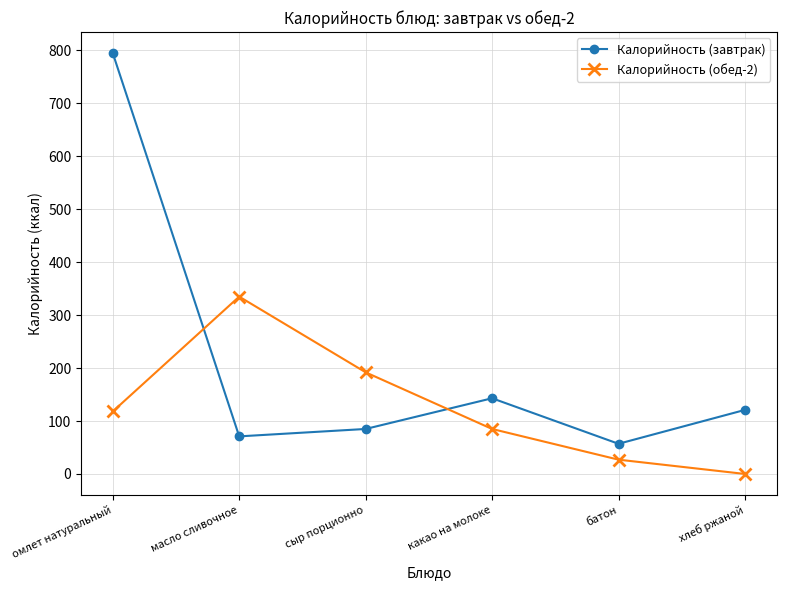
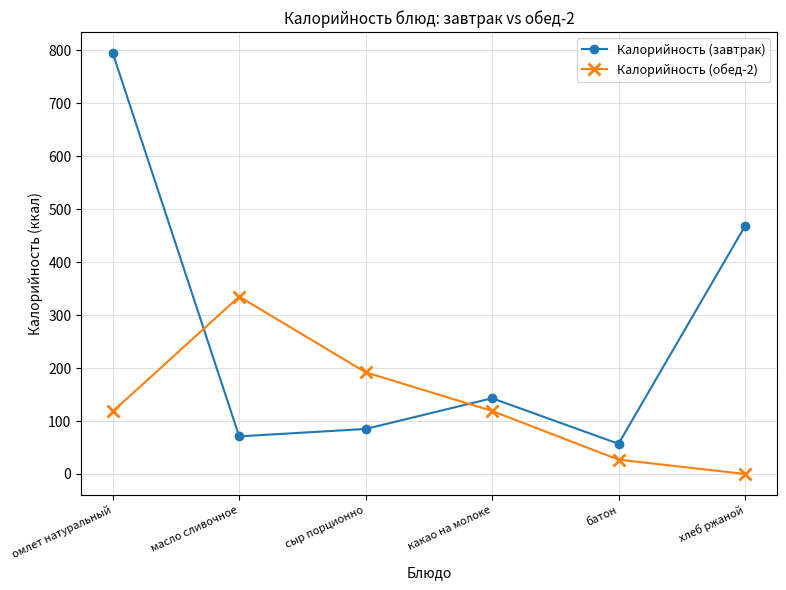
Калорийность (обед-2), какао на молоке: 90 -> 120
Калорийность (завтрак), хлеб ржаной: 120 -> 470
